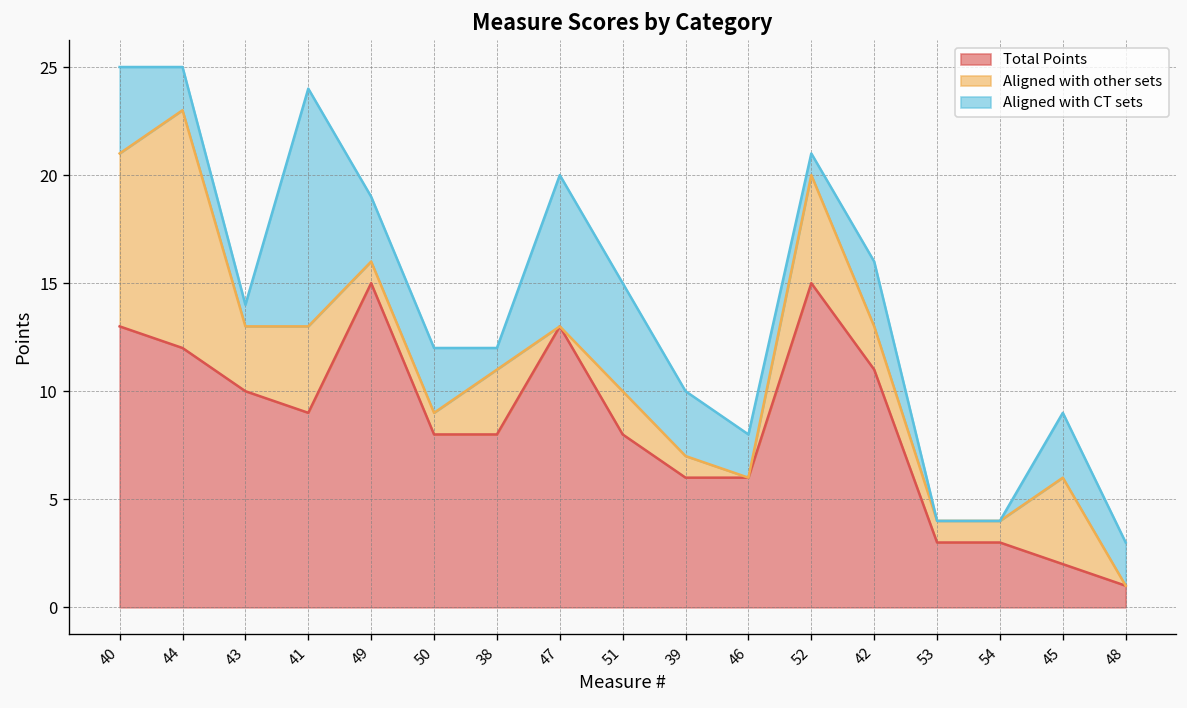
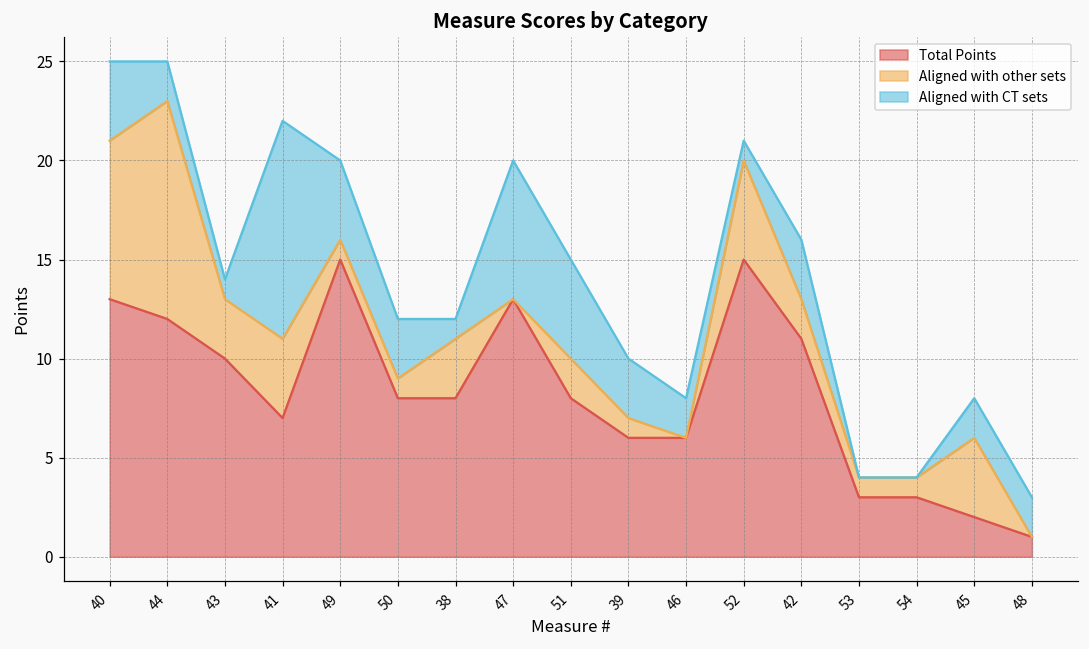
Total Points, 41: 9 -> 7
Aligned with CT sets, 49: 3 -> 4
Aligned with CT sets, 45: 3 -> 2
